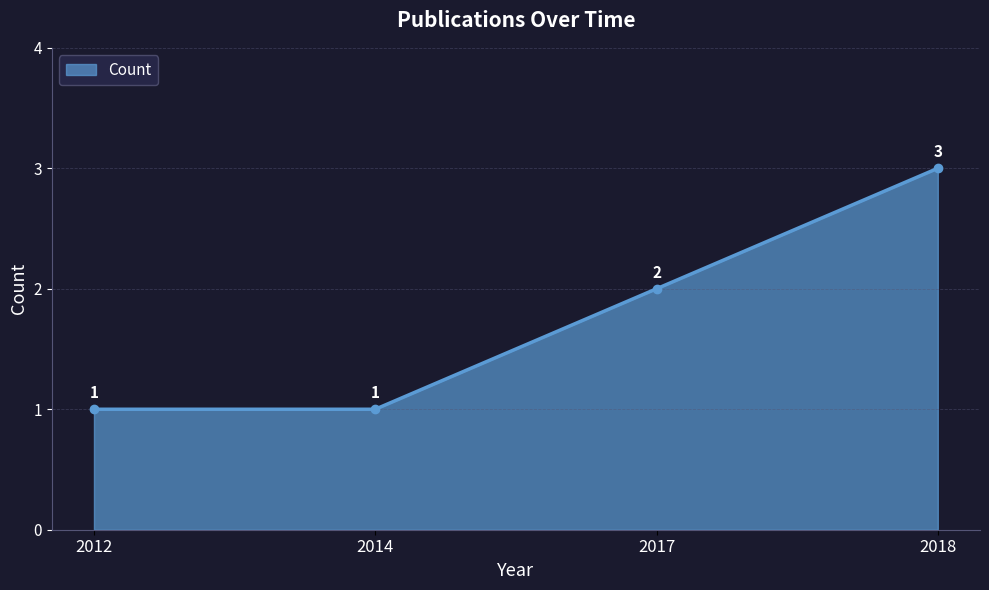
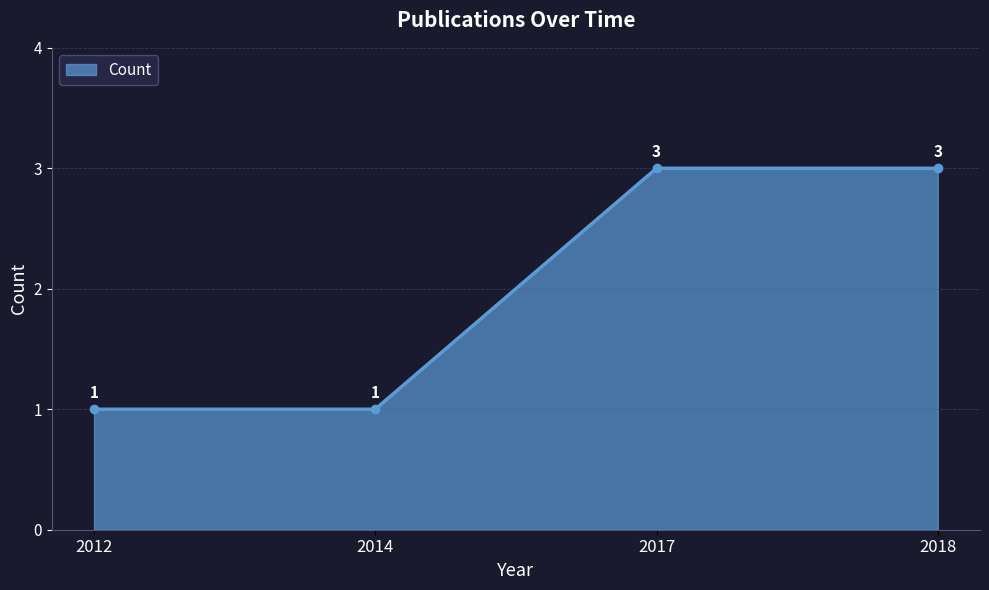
2017: 2 -> 3
